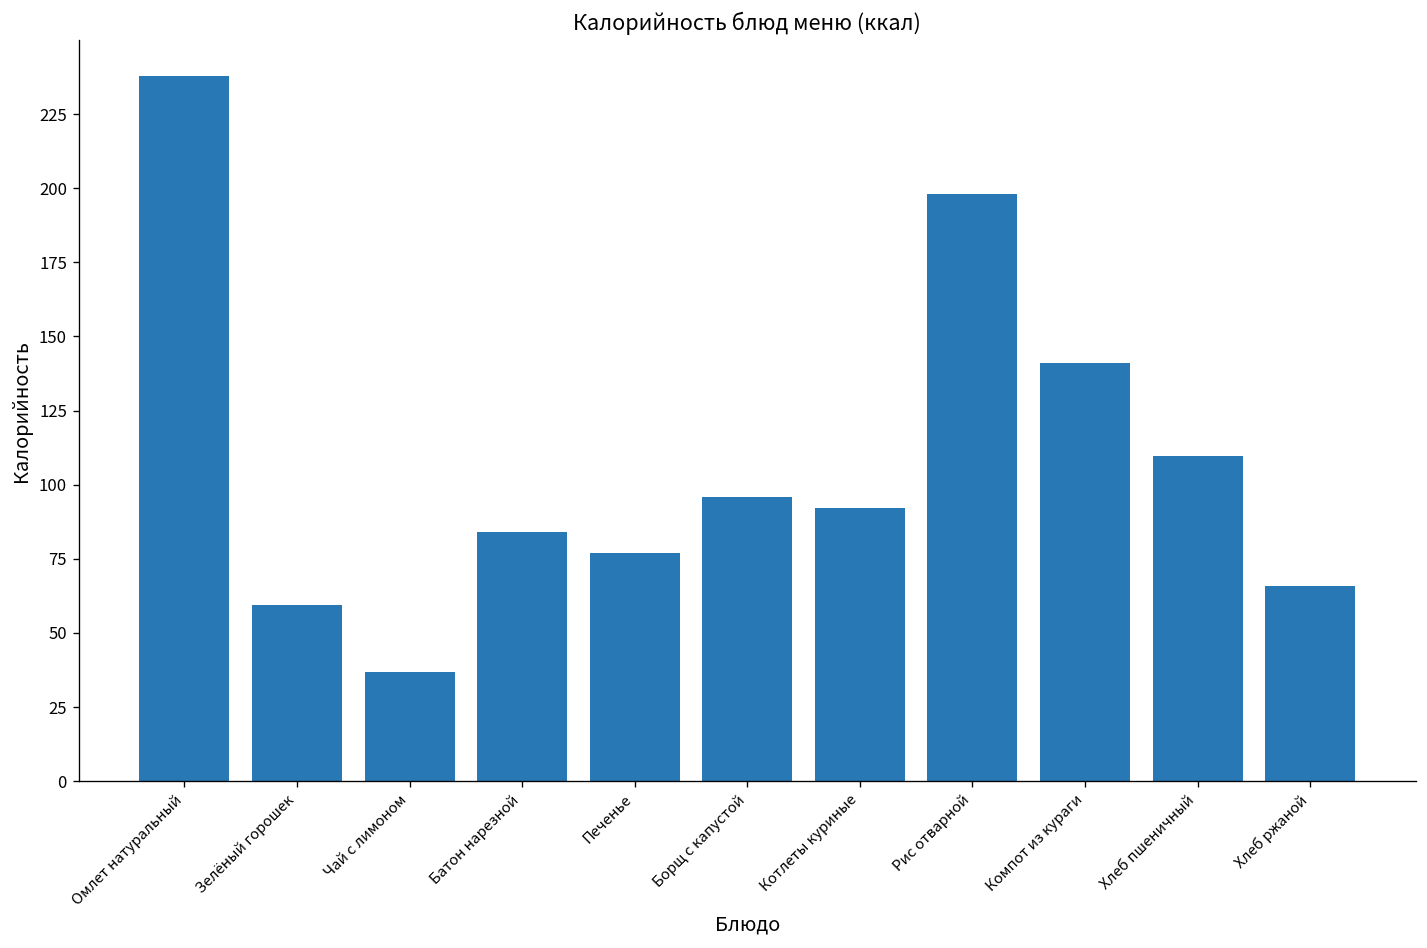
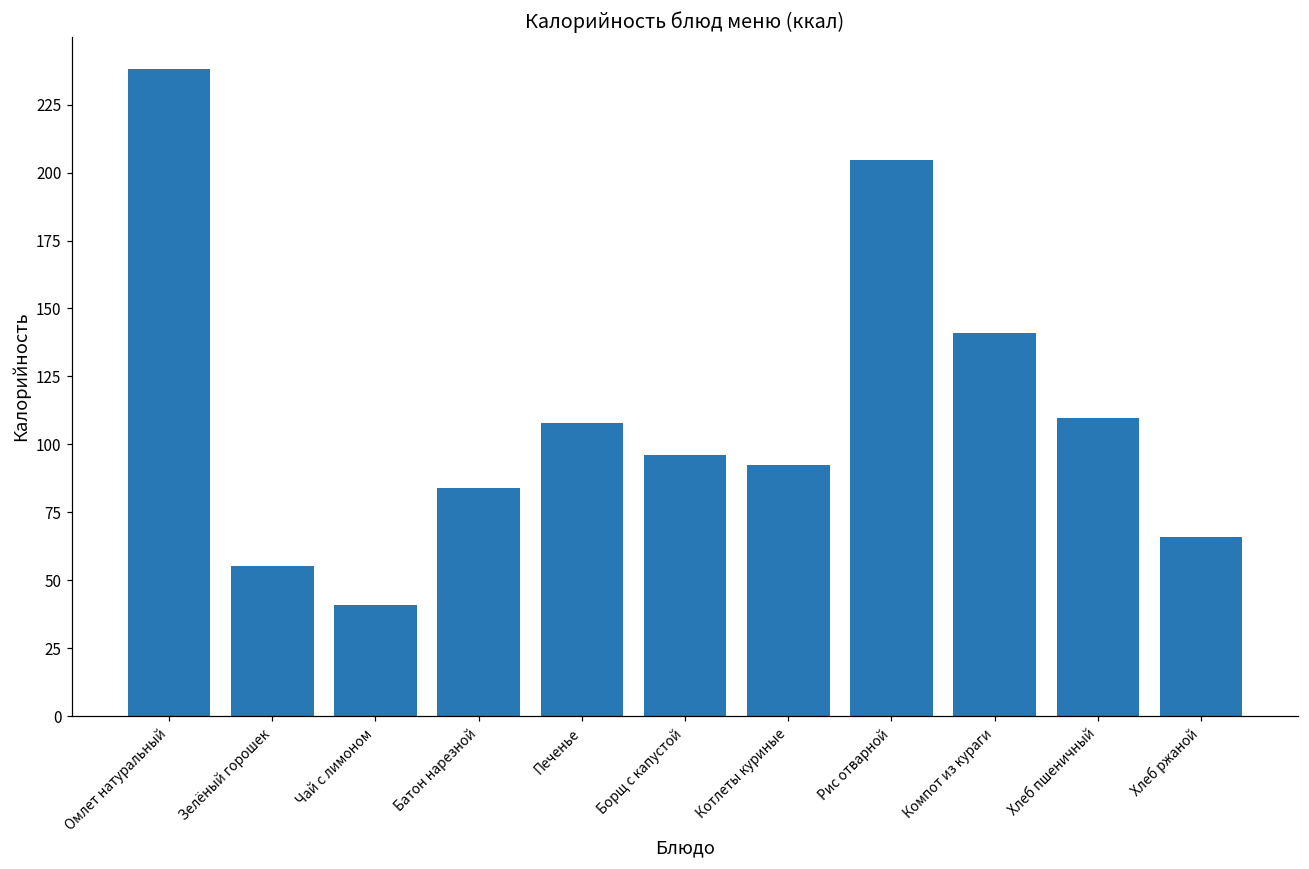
Зелёный горошек: 59 -> 55
Чай с лимоном: 37 -> 41
Печенье: 77 -> 108
Рис отварной: 198 -> 204
